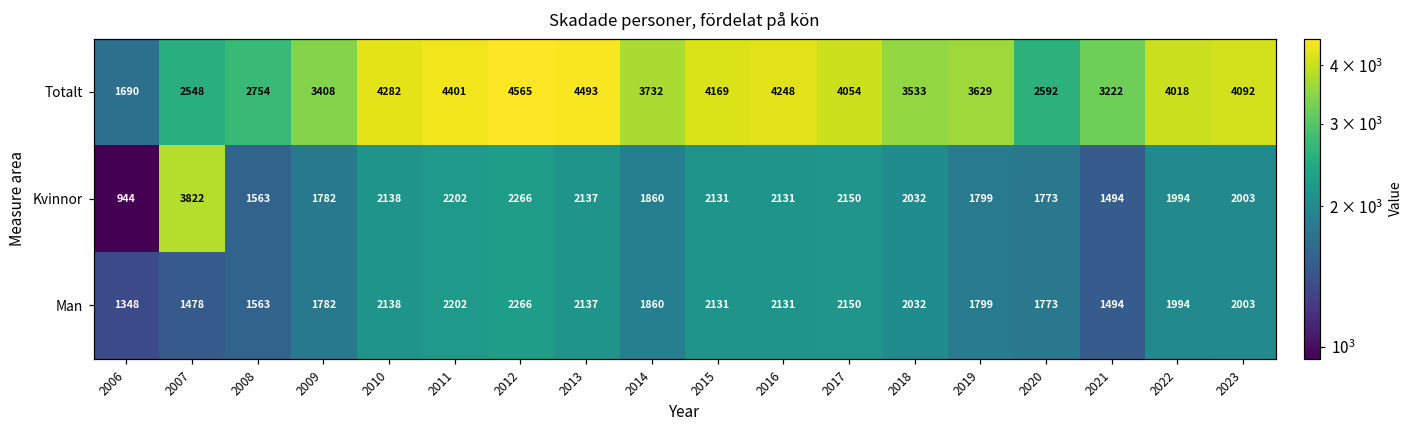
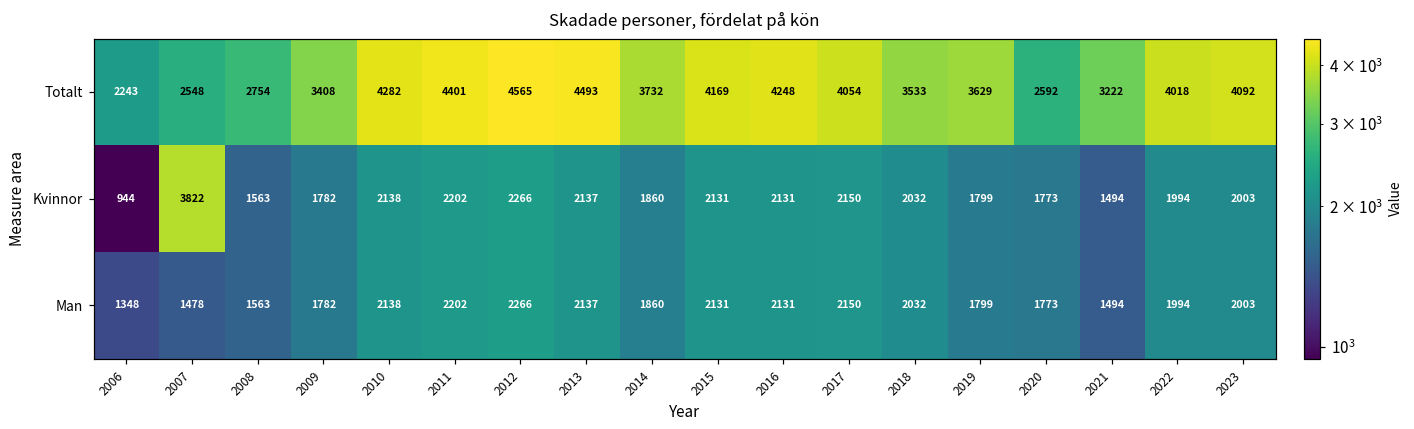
Totalt, 2006: 1690 -> 2243
